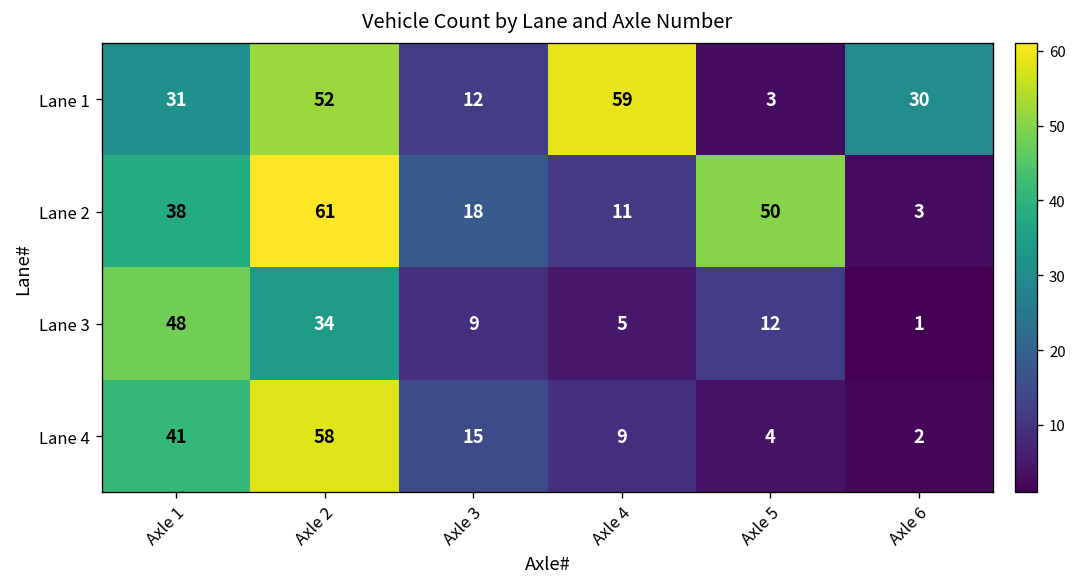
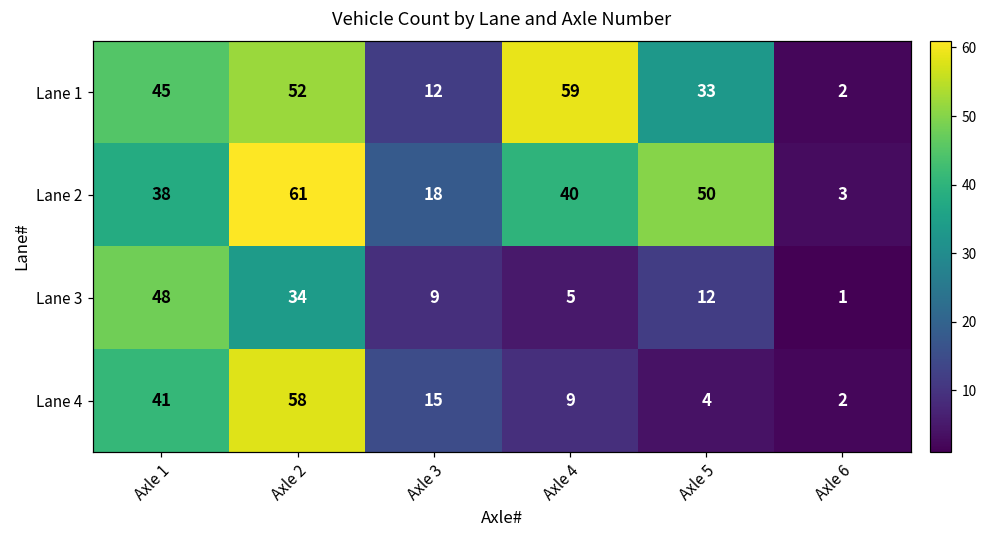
Lane 1, Axle 1: 31 -> 45
Lane 1, Axle 5: 3 -> 33
Lane 1, Axle 6: 30 -> 2
Lane 2, Axle 4: 11 -> 40
